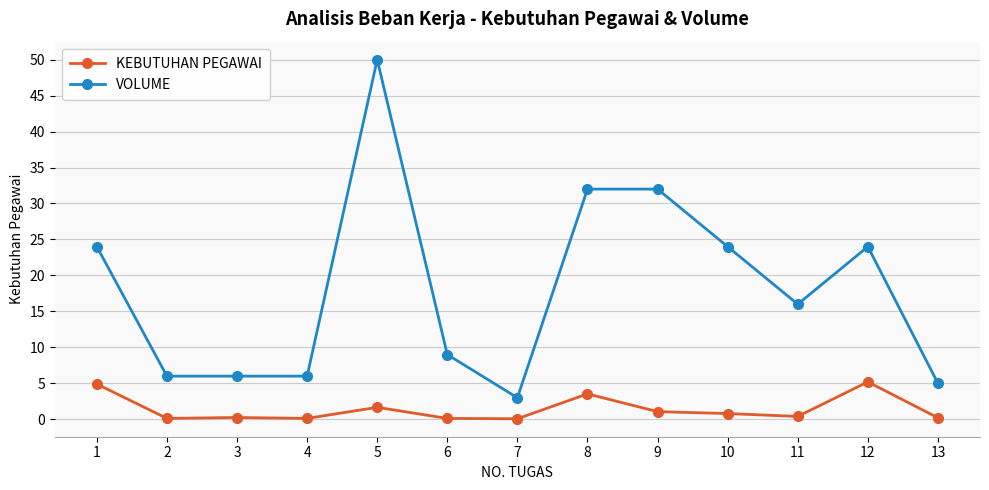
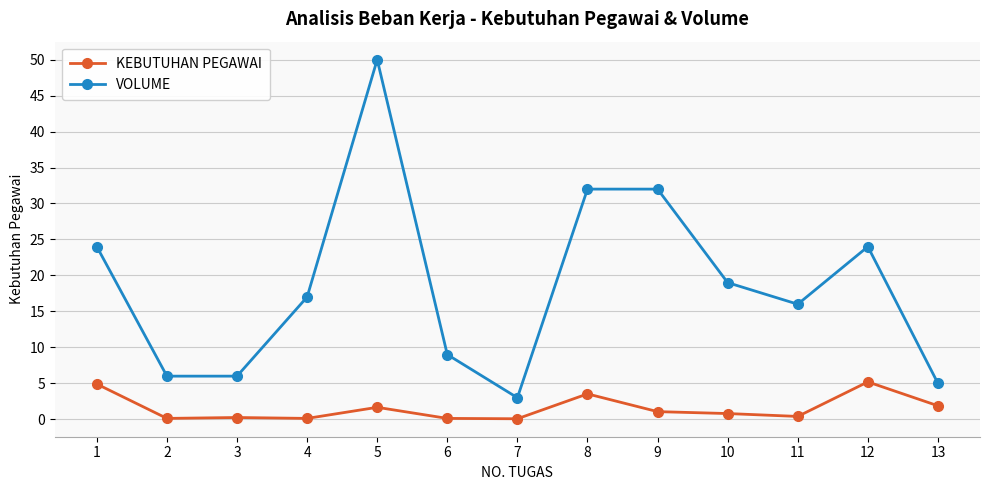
VOLUME, 4: 6 -> 17
VOLUME, 10: 24 -> 19
KEBUTUHAN PEGAWAI, 13: 0 -> 2
